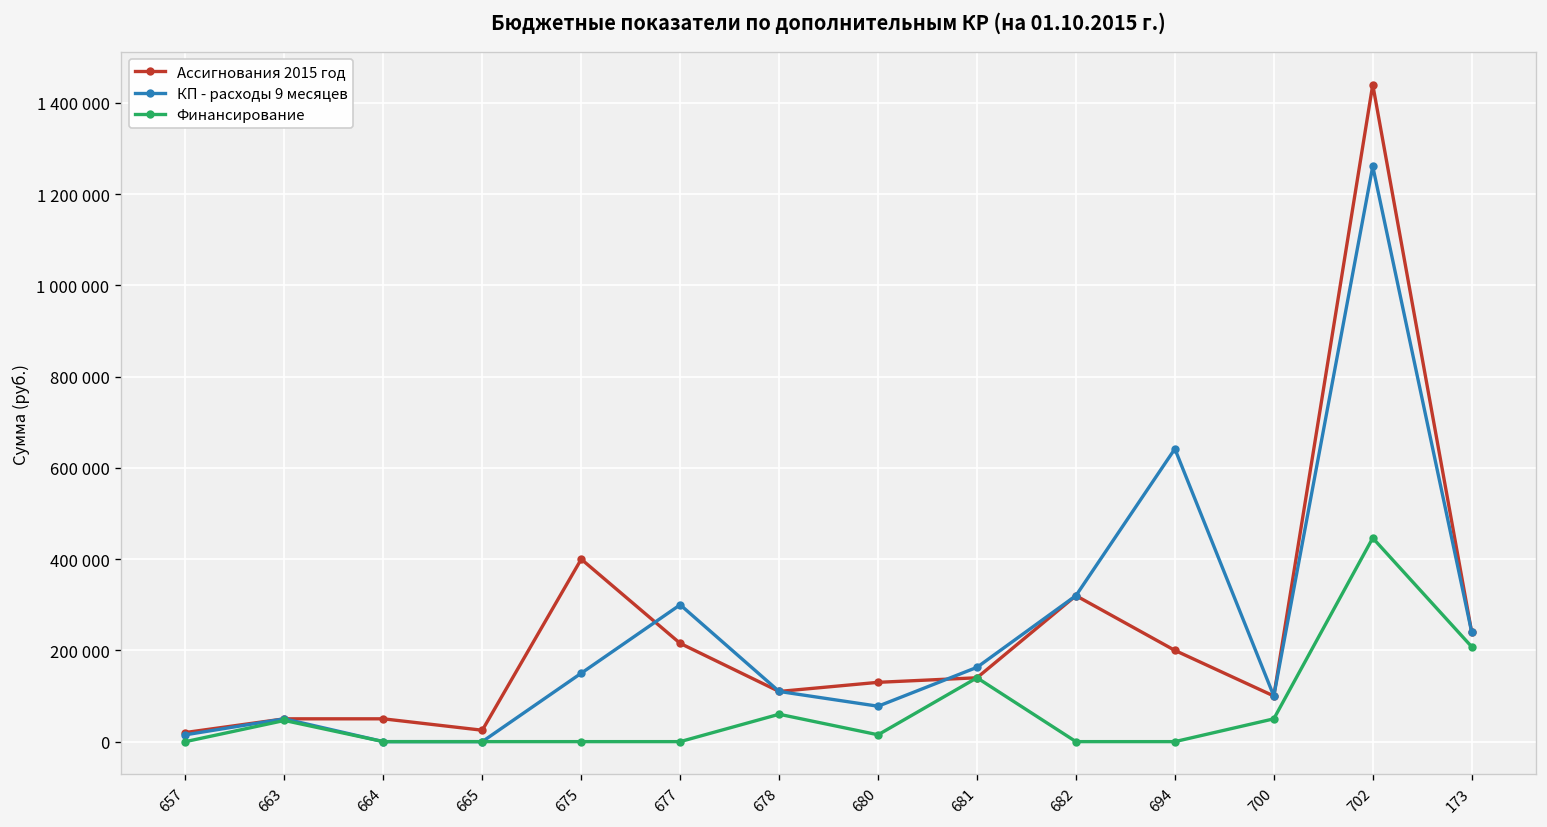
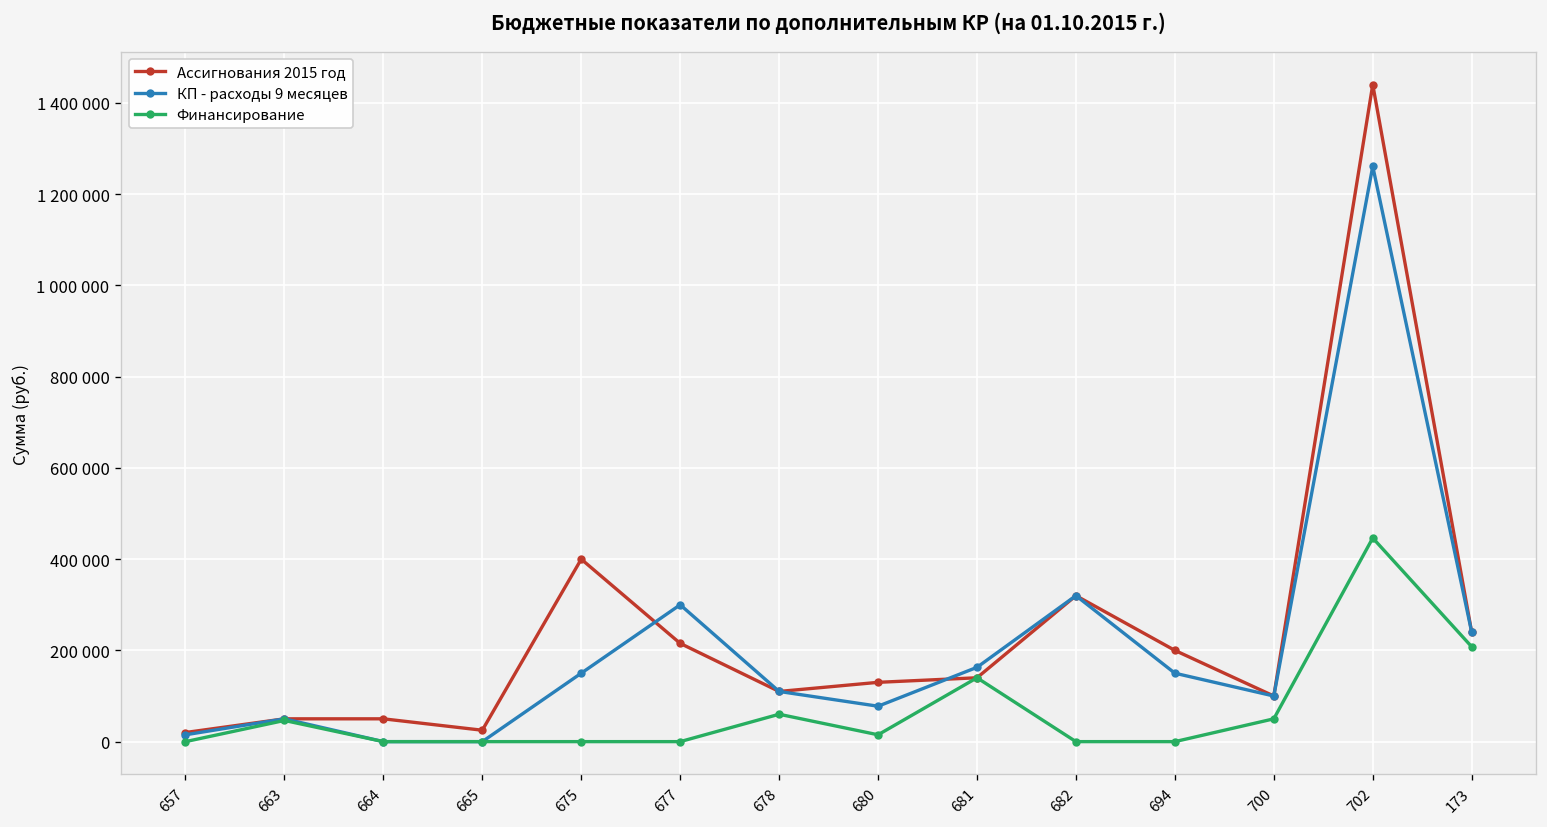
КП - расходы 9 месяцев, 694: 640000 -> 150000
